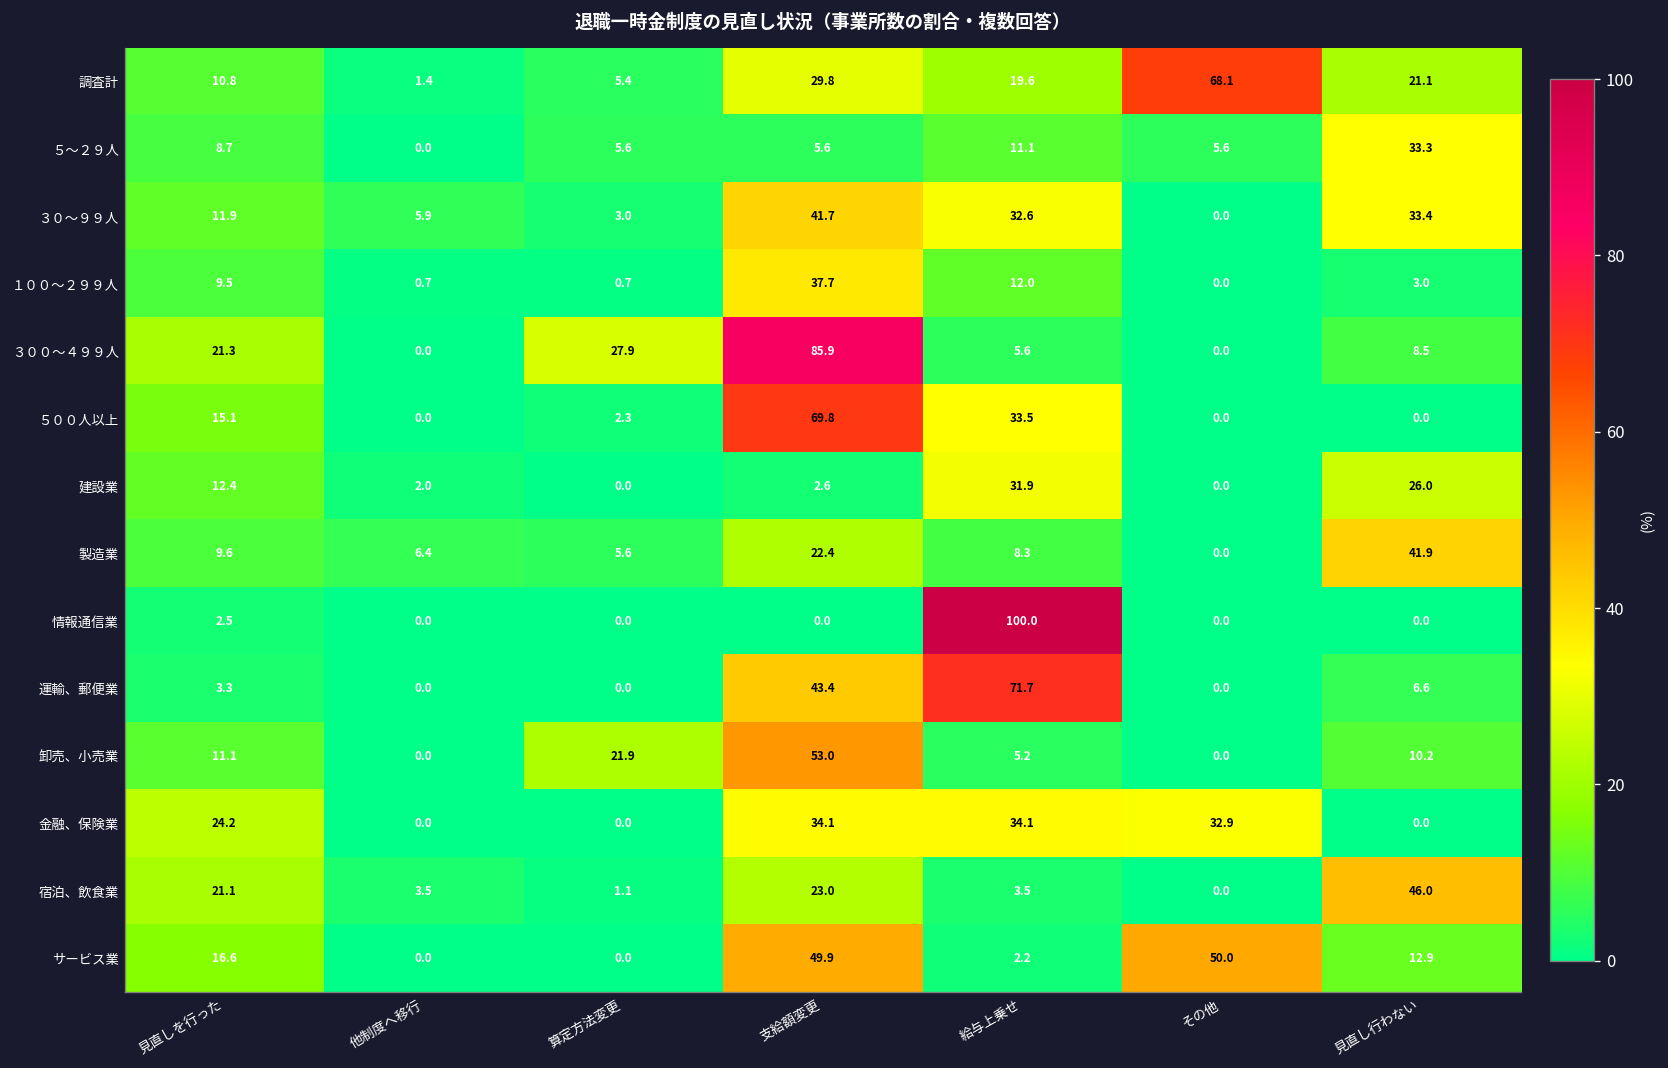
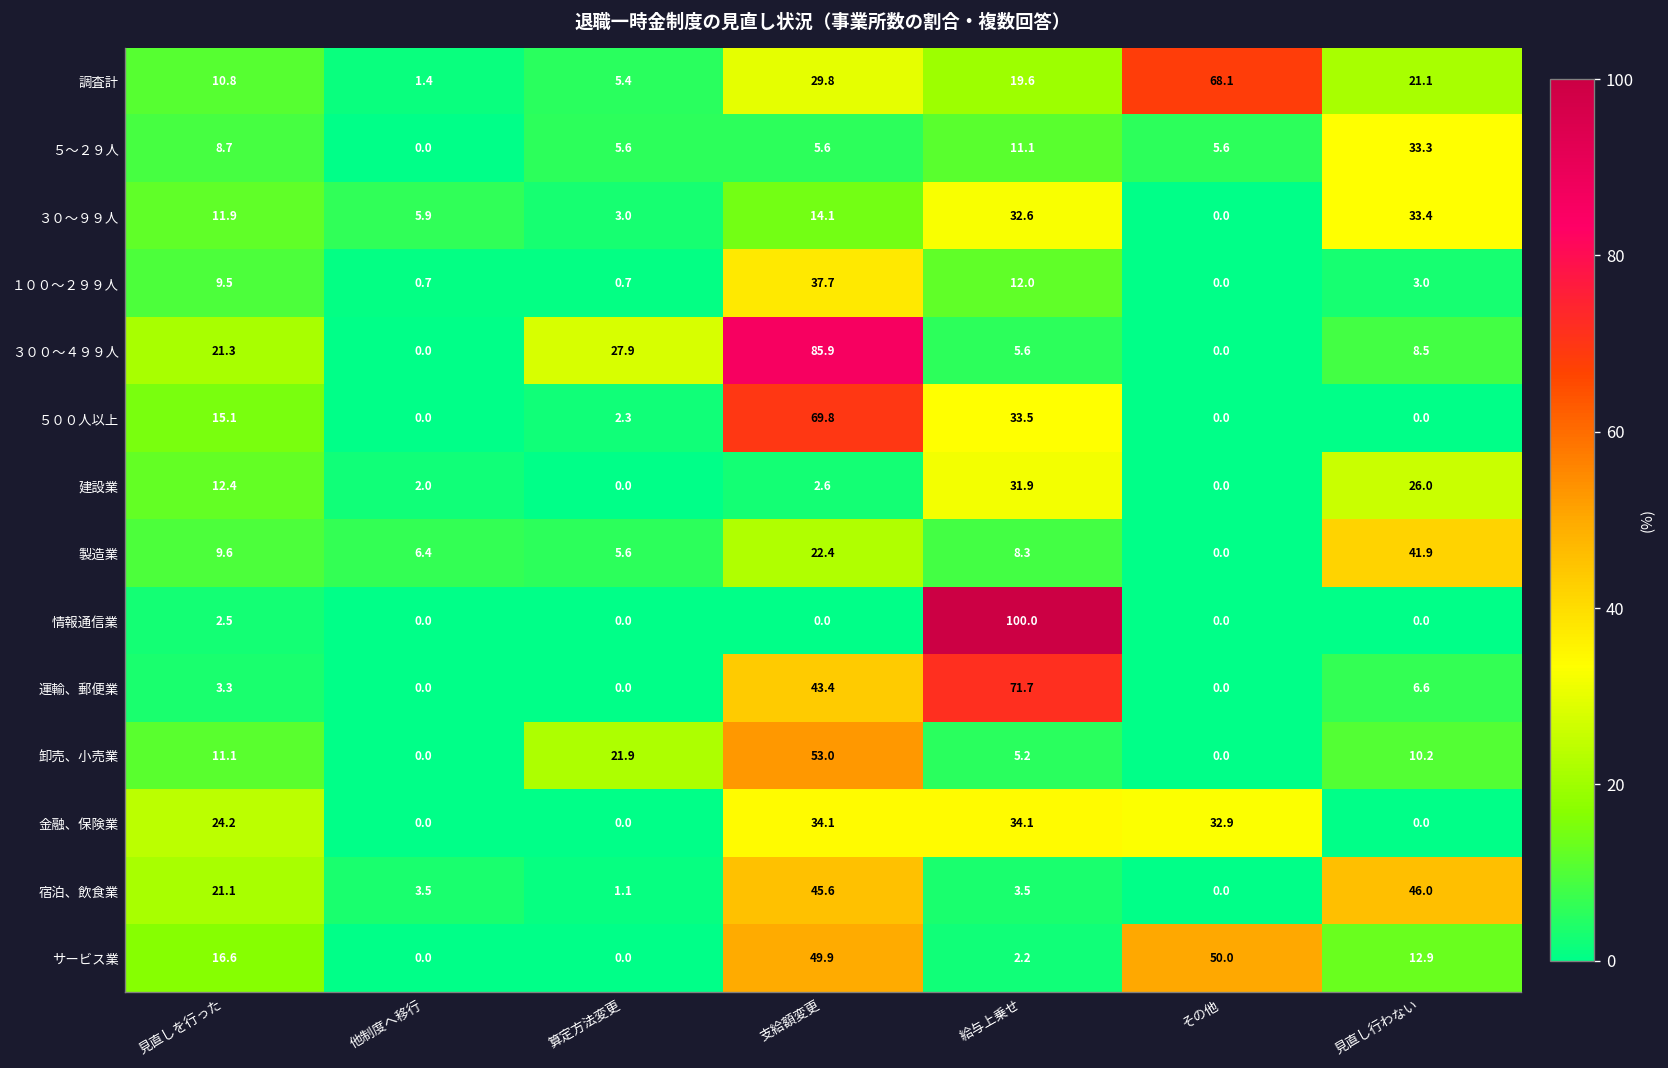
３０～９９人, 支給額変更: 41.7 -> 14.1
宿泊、飲食業, 支給額変更: 23.0 -> 45.6
